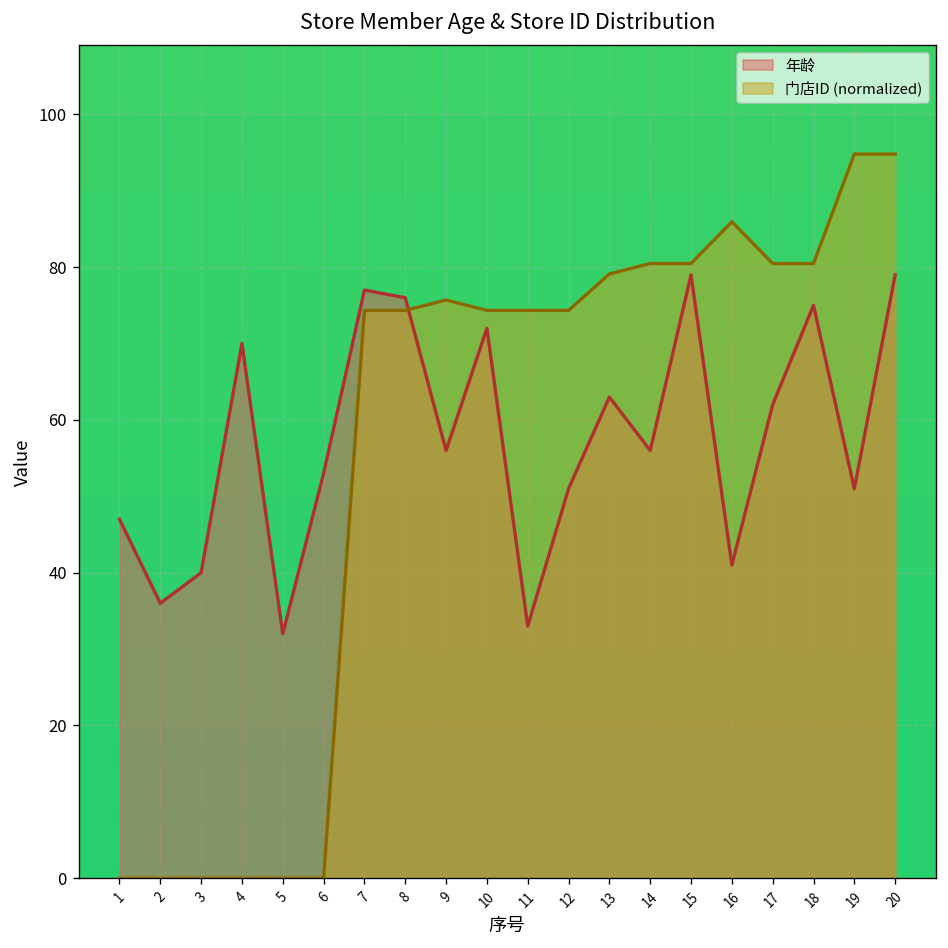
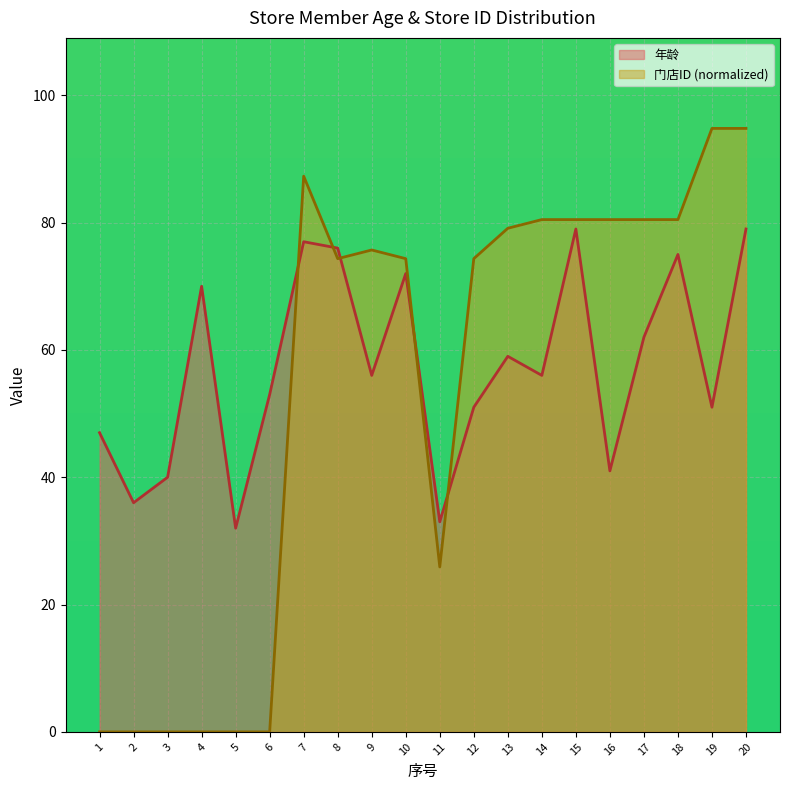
门店ID (normalized), 7: 74 -> 87
门店ID (normalized), 11: 74 -> 26
年龄, 13: 63 -> 59
门店ID (normalized), 16: 86 -> 80
